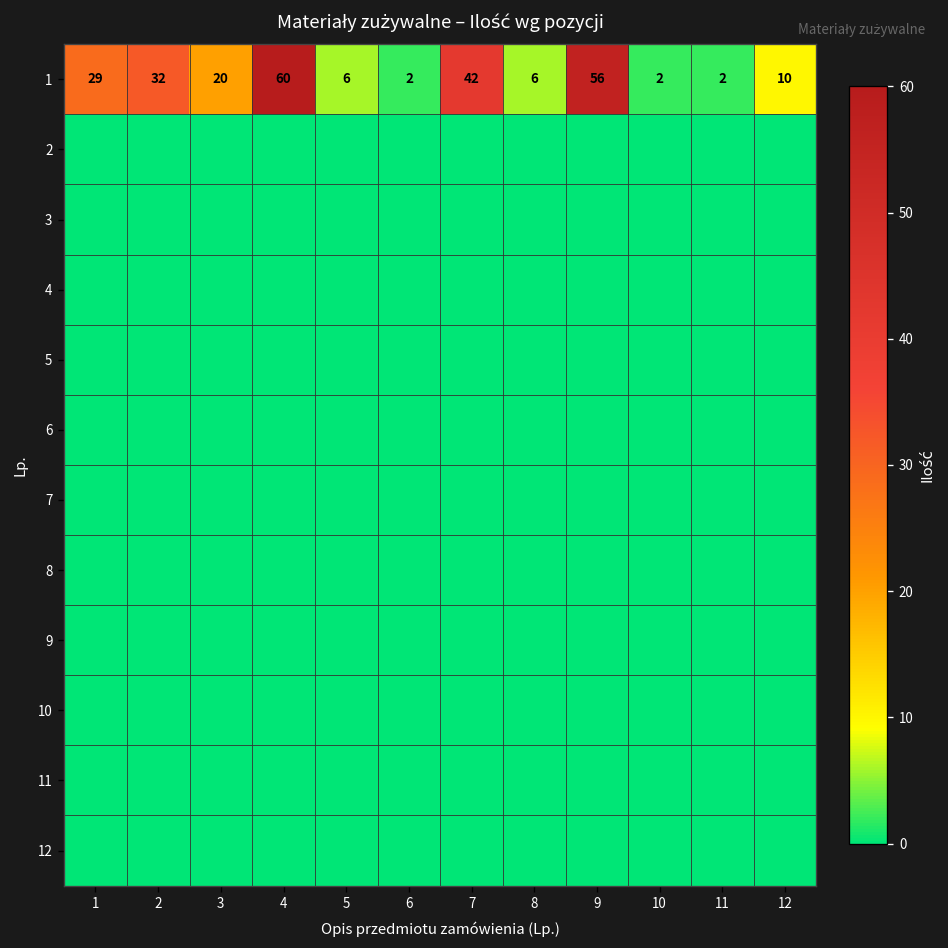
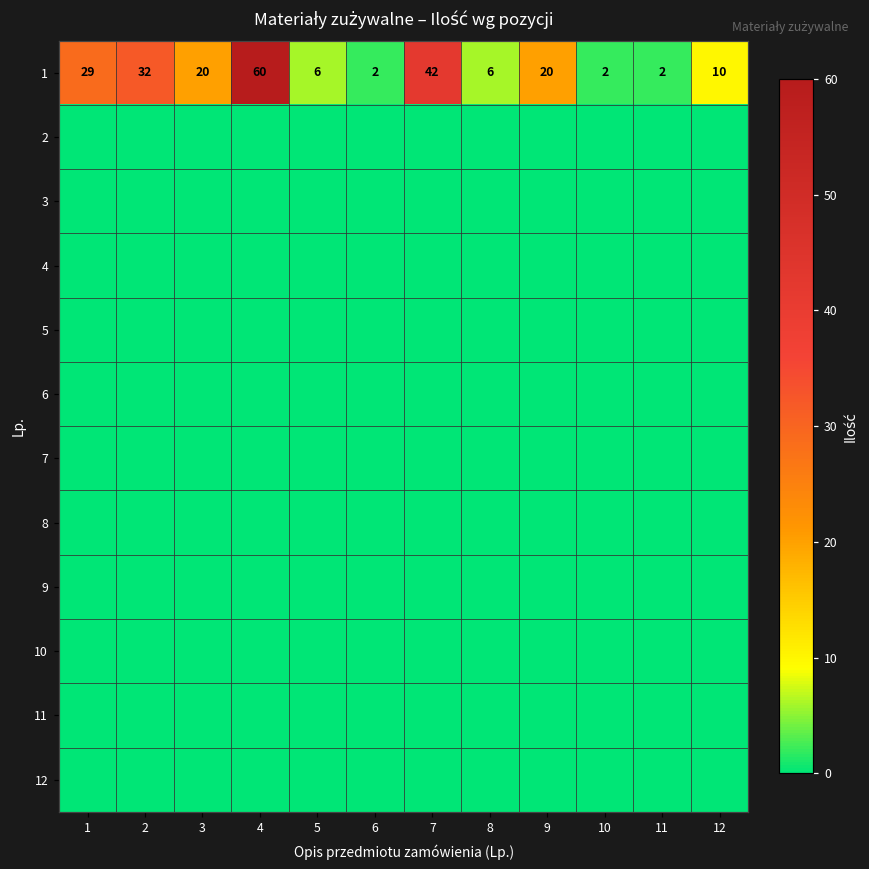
1, 9: 56 -> 20
